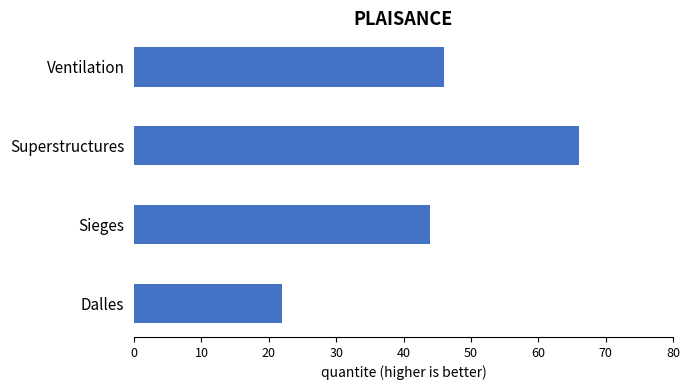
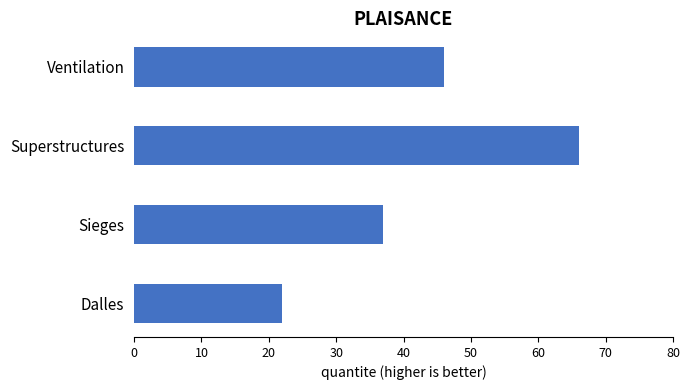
Sieges: 44 -> 37
